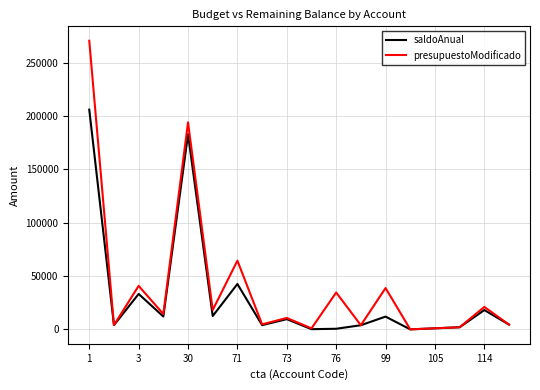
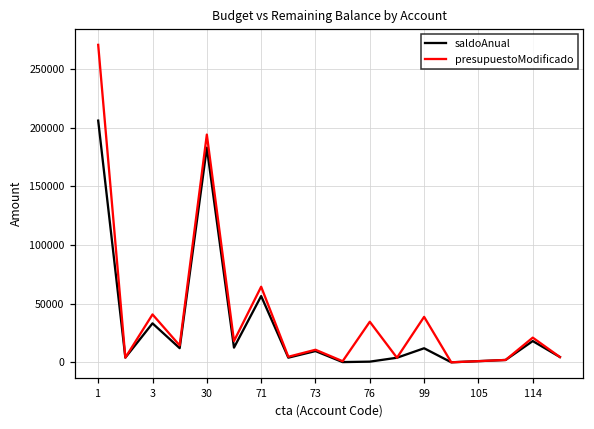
saldoAnual, 71: 43000 -> 56000
